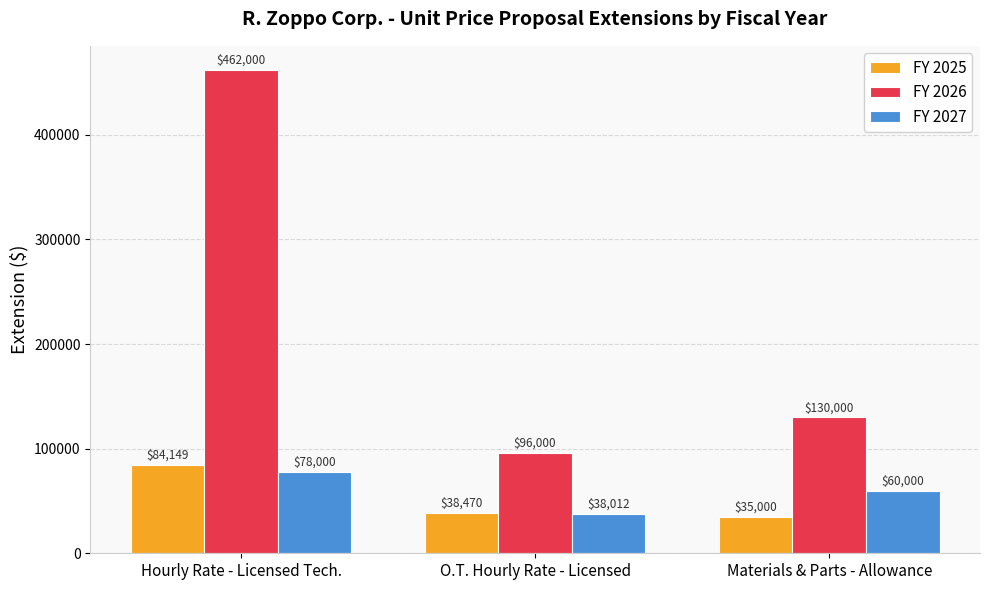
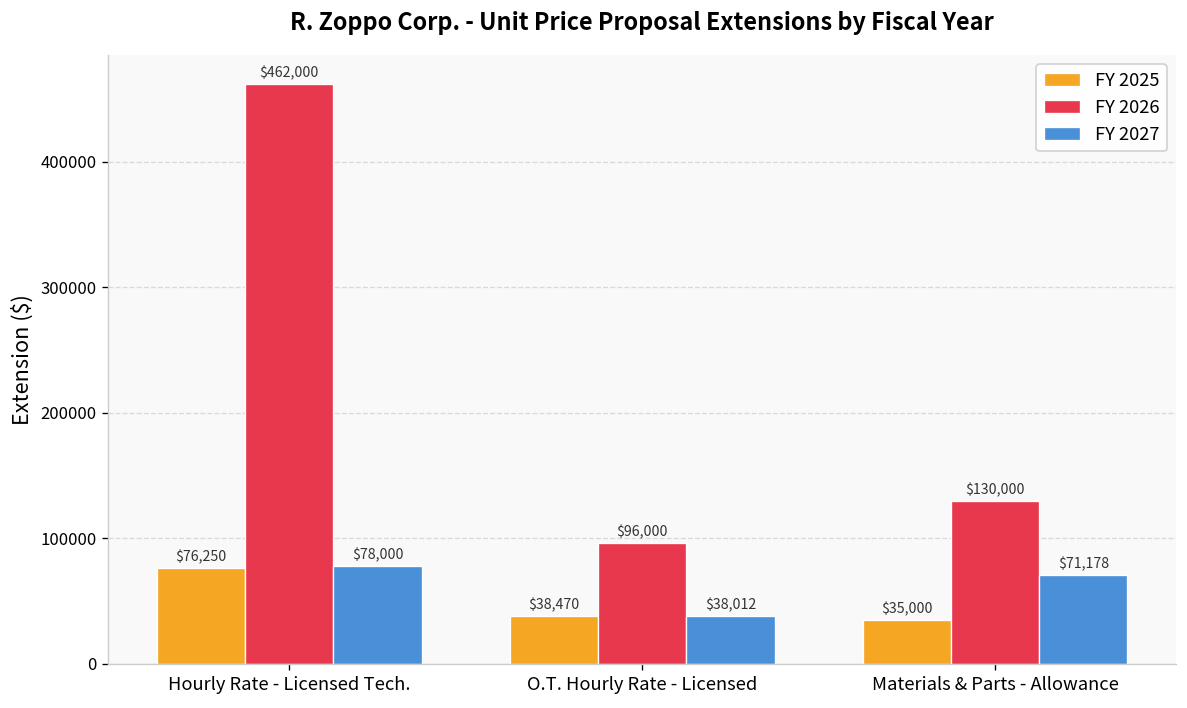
FY 2025, Hourly Rate - Licensed Tech.: $84,149 -> $76,250
FY 2027, Materials & Parts - Allowance: $60,000 -> $71,178
